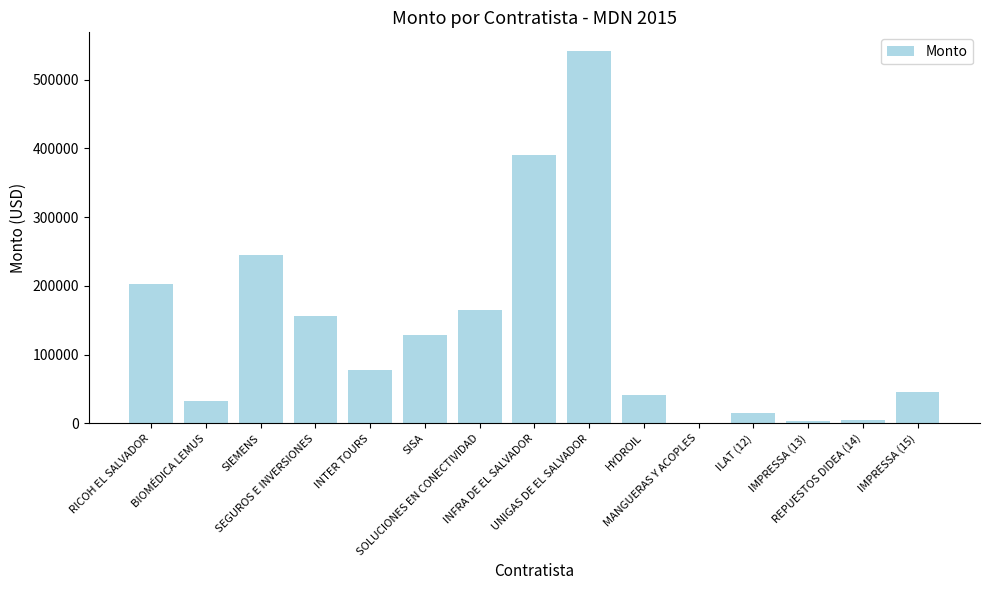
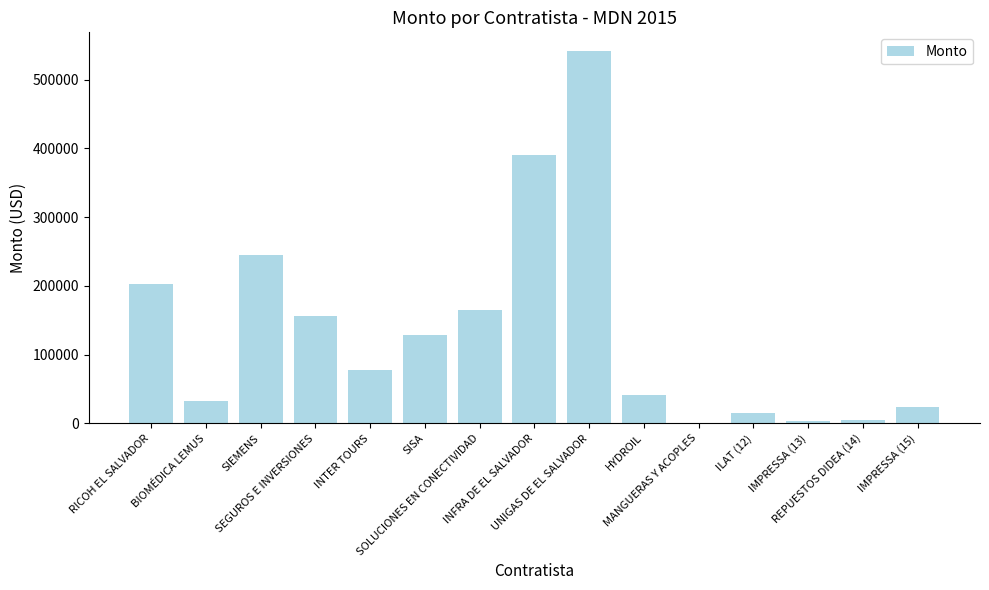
IMPRESSA (15): 50000 -> 20000
